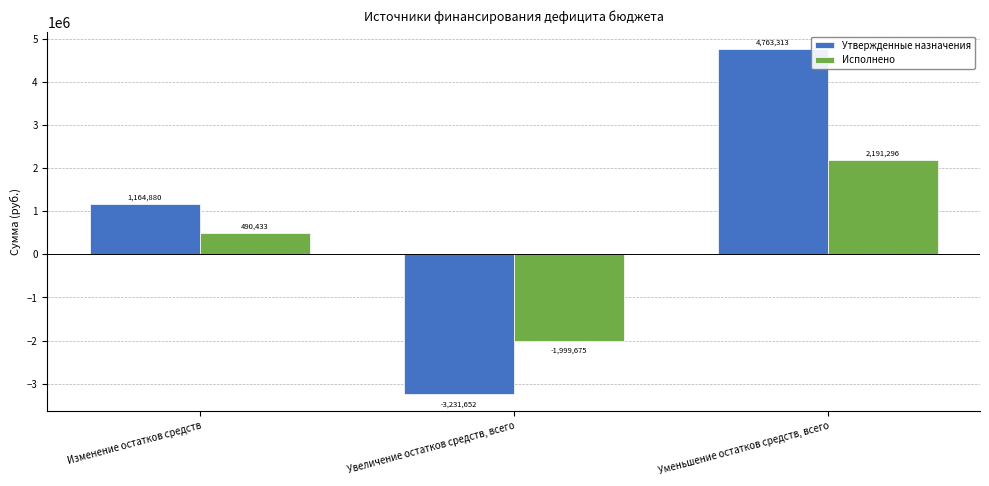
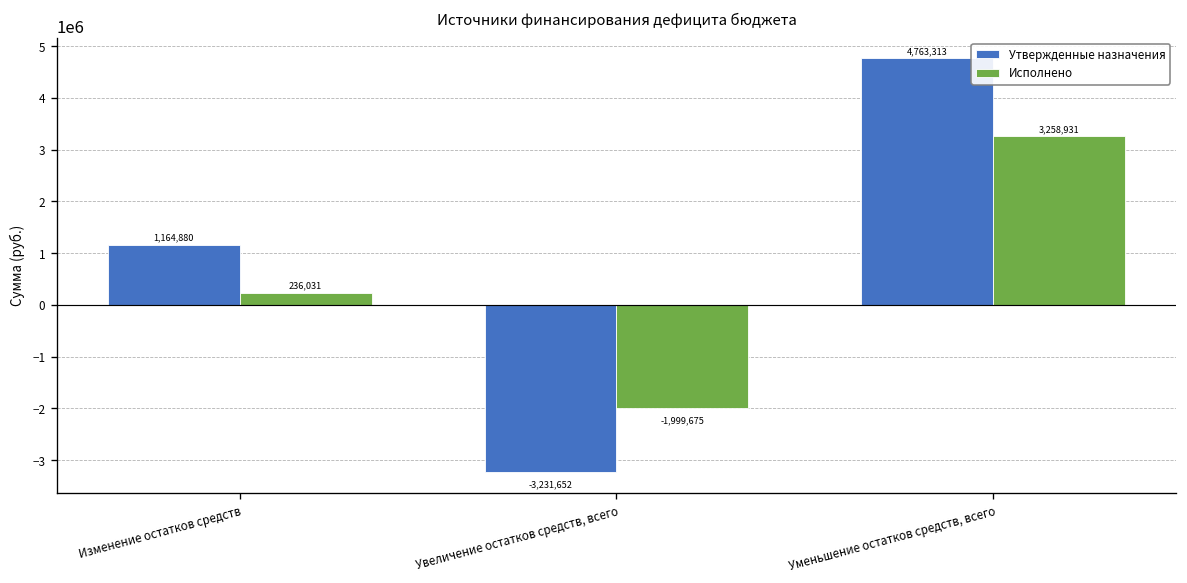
Исполнено, Изменение остатков средств: 490,433 -> 236,031
Исполнено, Уменьшение остатков средств, всего: 2,191,296 -> 3,258,931
